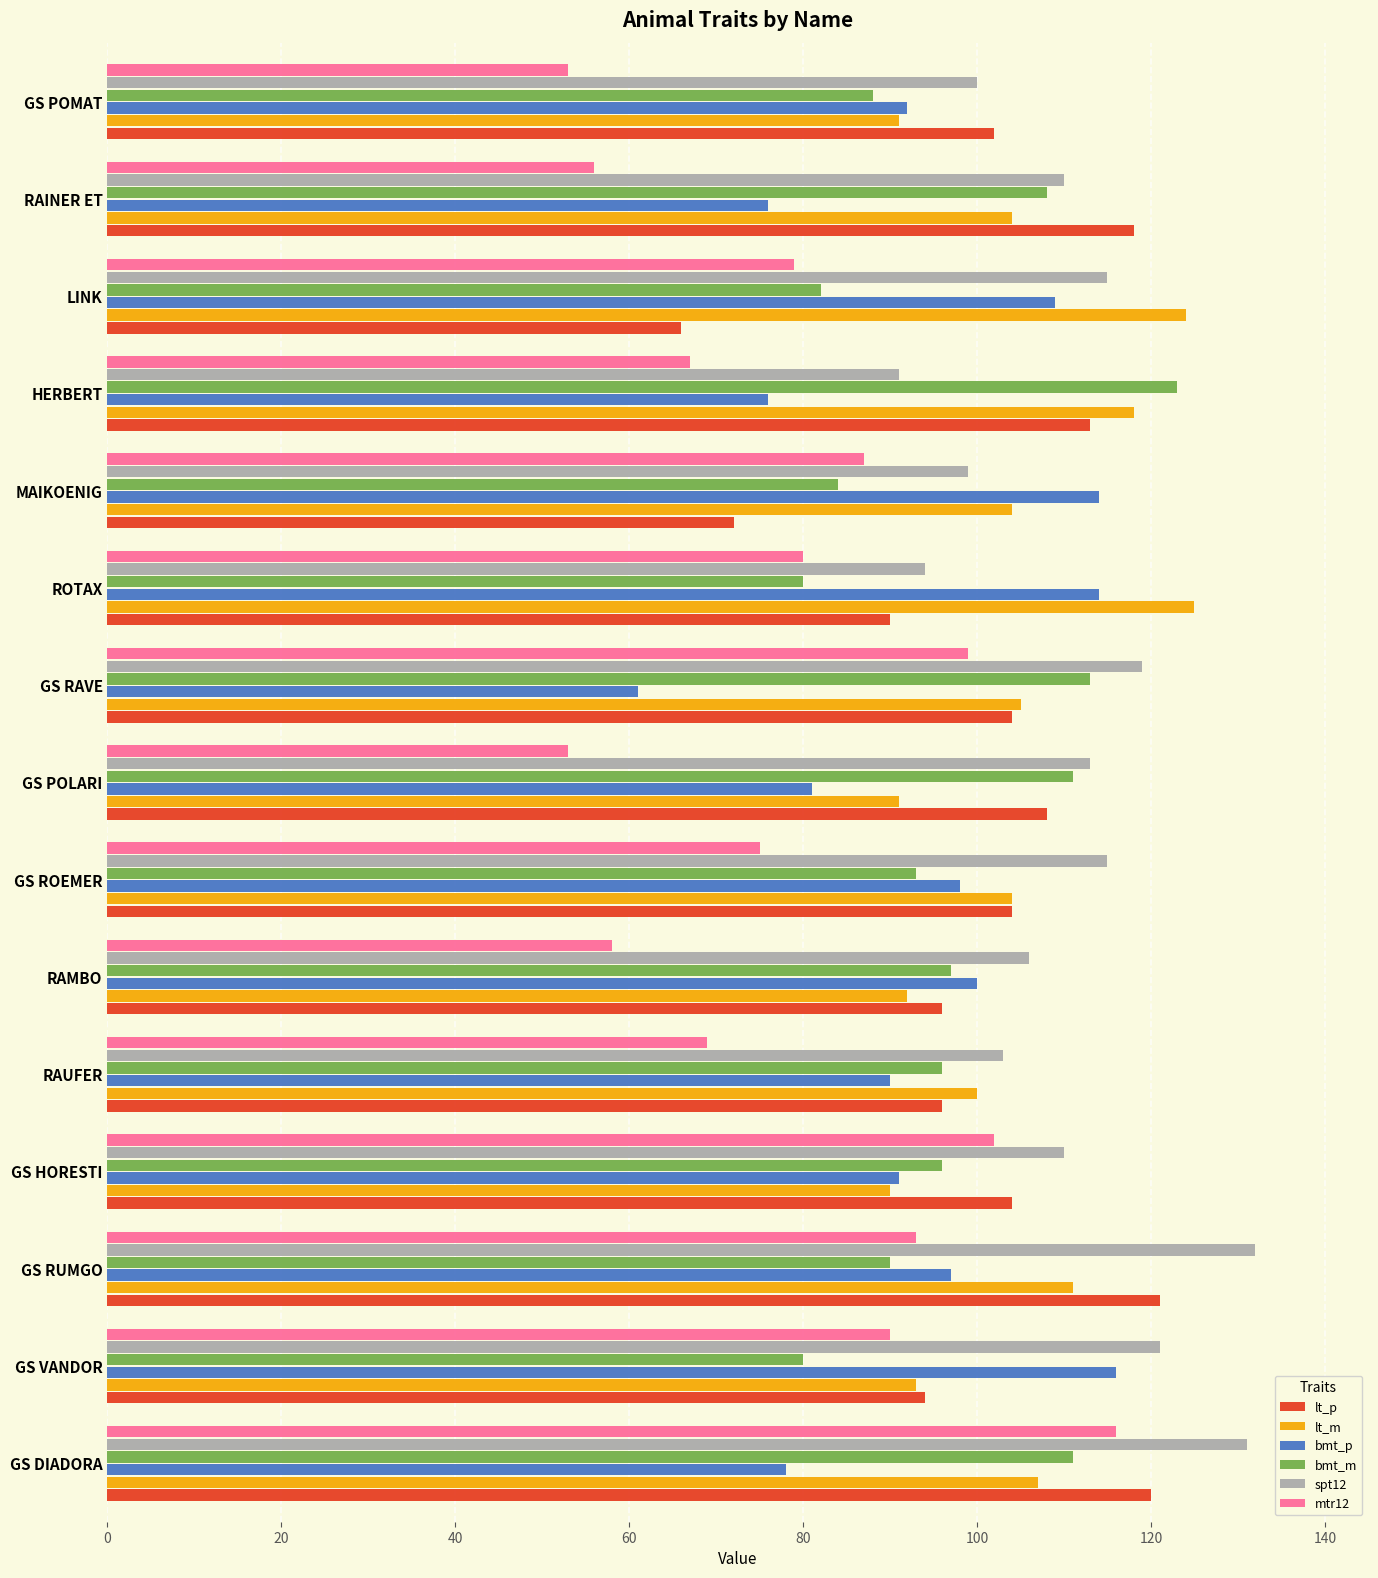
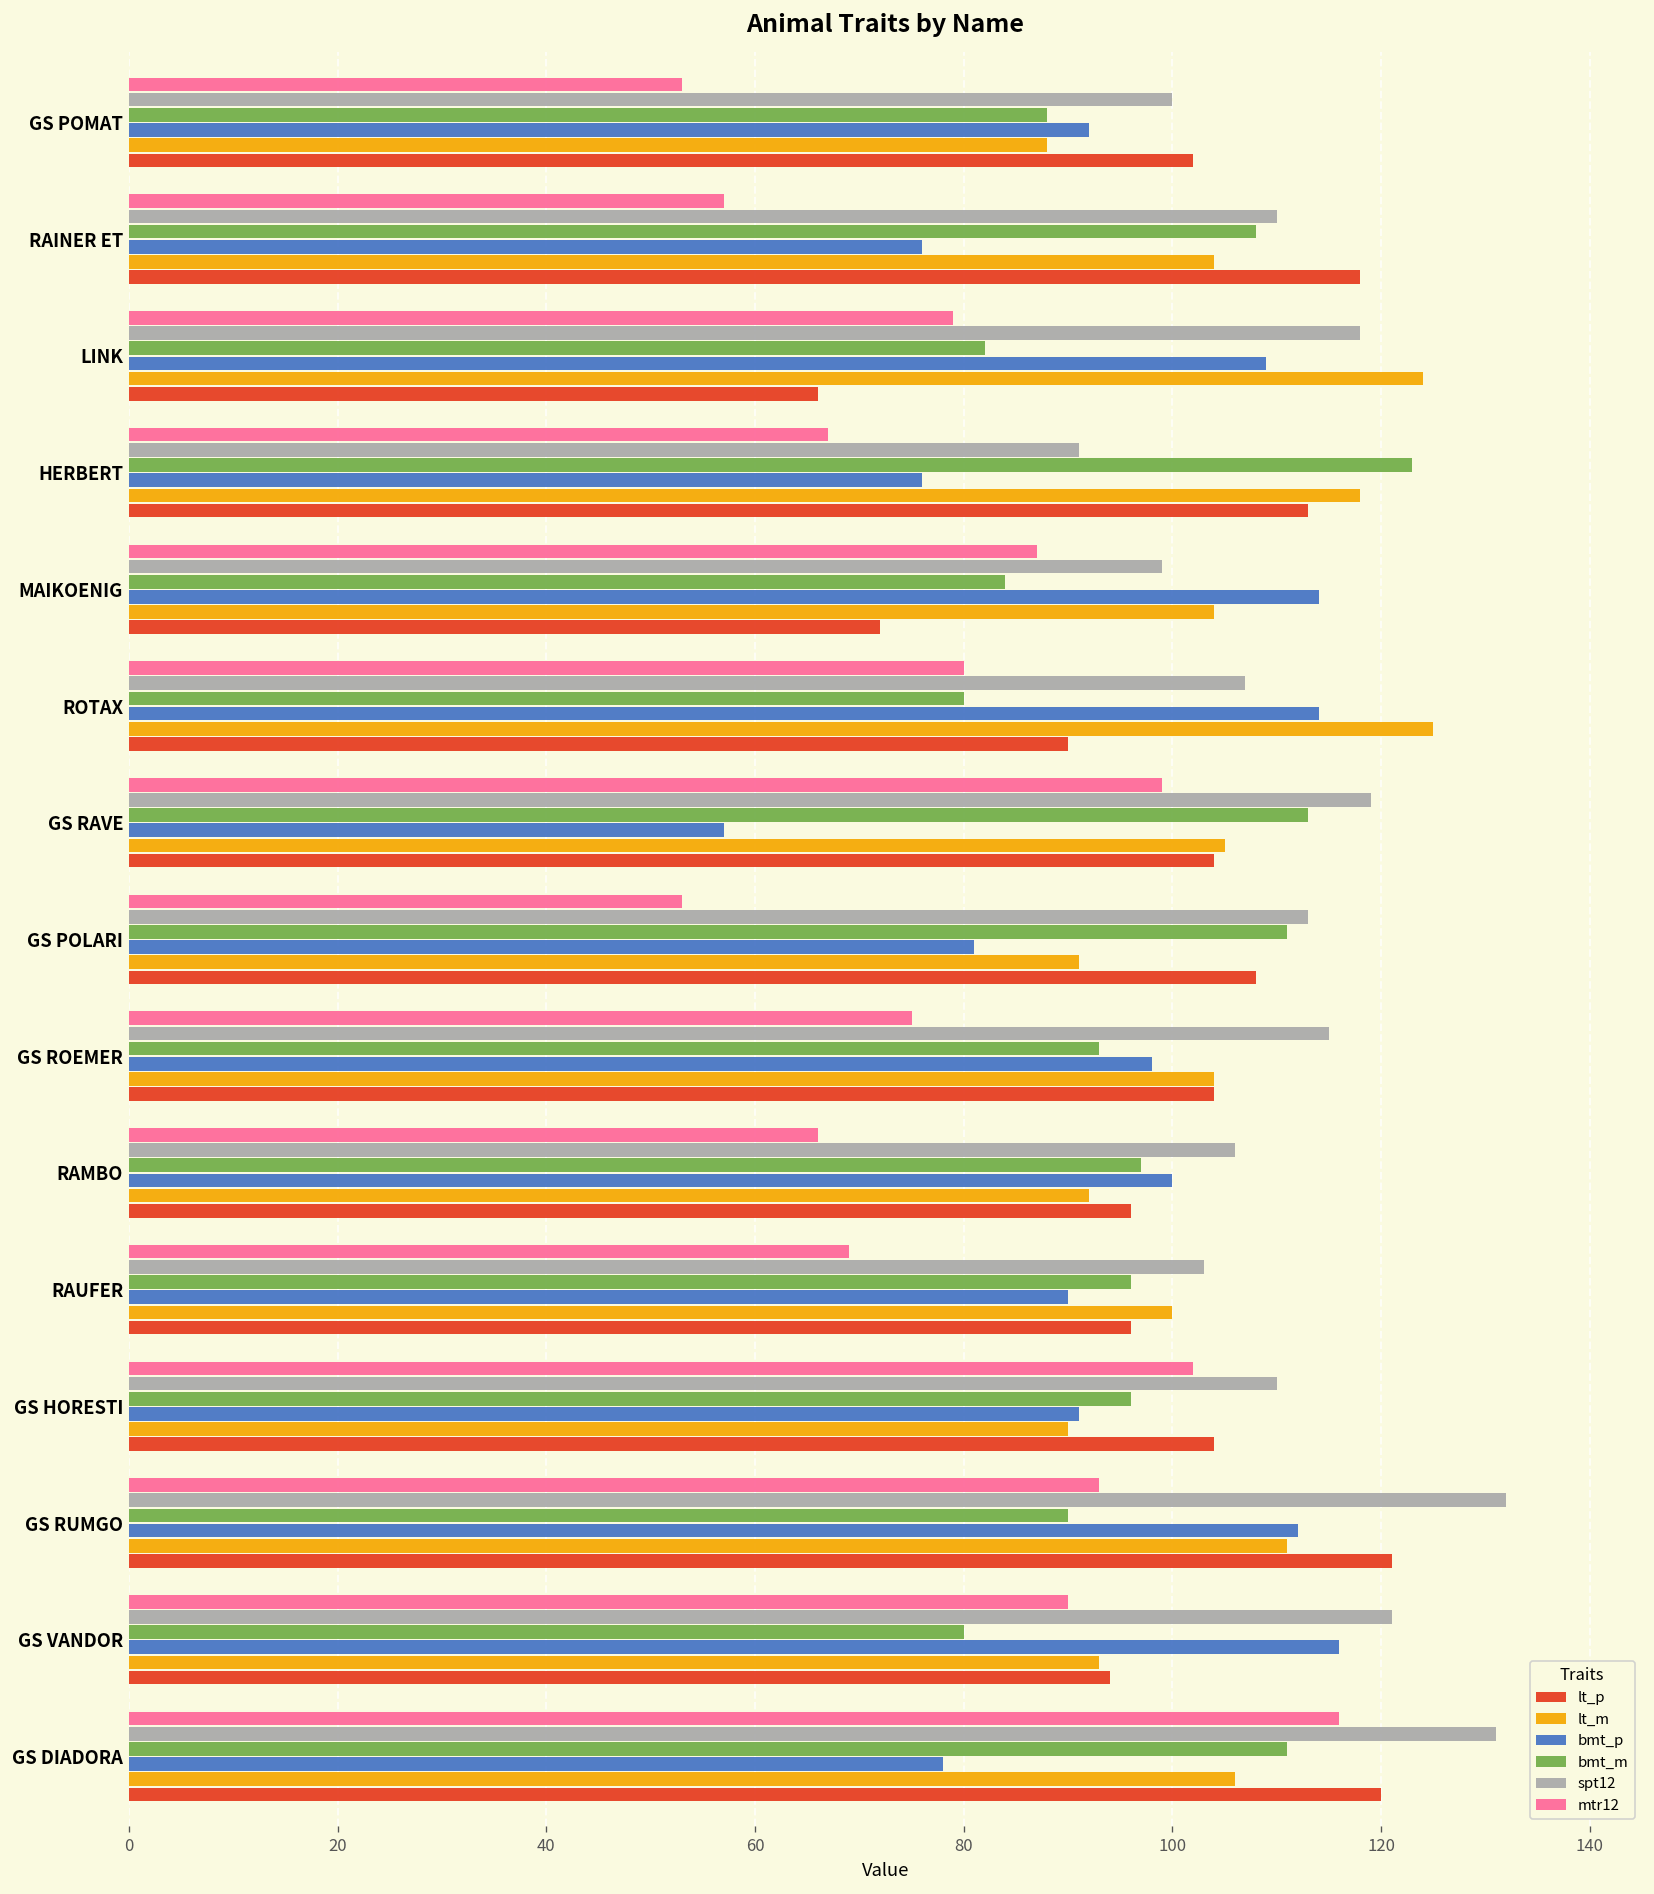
lt_m, GS POMAT: 91 -> 88
mtr12, RAINER ET: 56 -> 57
spt12, LINK: 115 -> 118
spt12, ROTAX: 94 -> 107
bmt_p, GS RAVE: 61 -> 57
mtr12, RAMBO: 58 -> 66
bmt_p, GS RUMGO: 97 -> 112
lt_m, GS DIADORA: 107 -> 106
